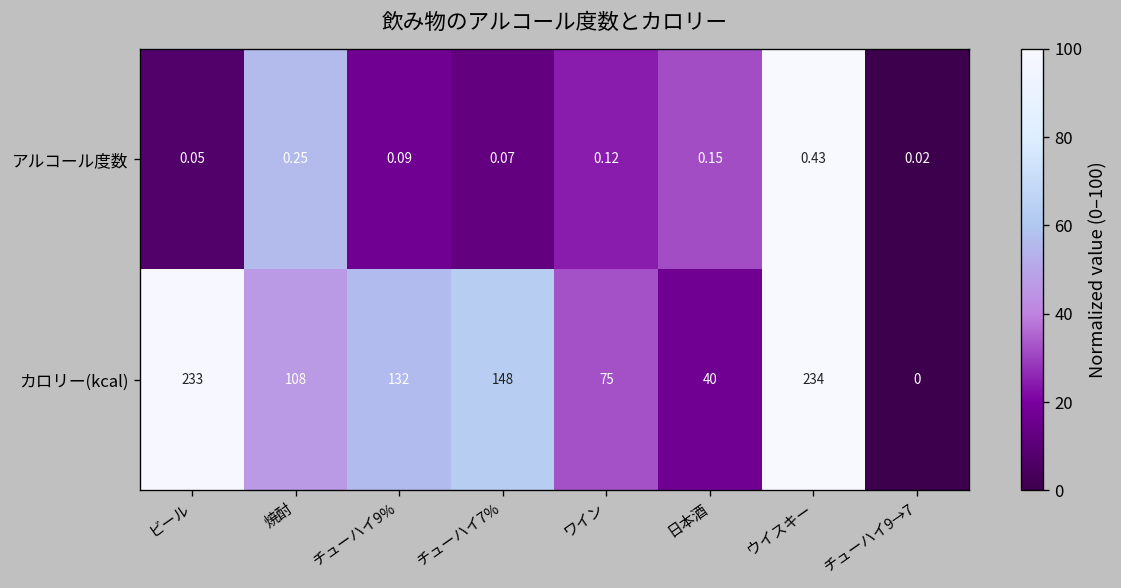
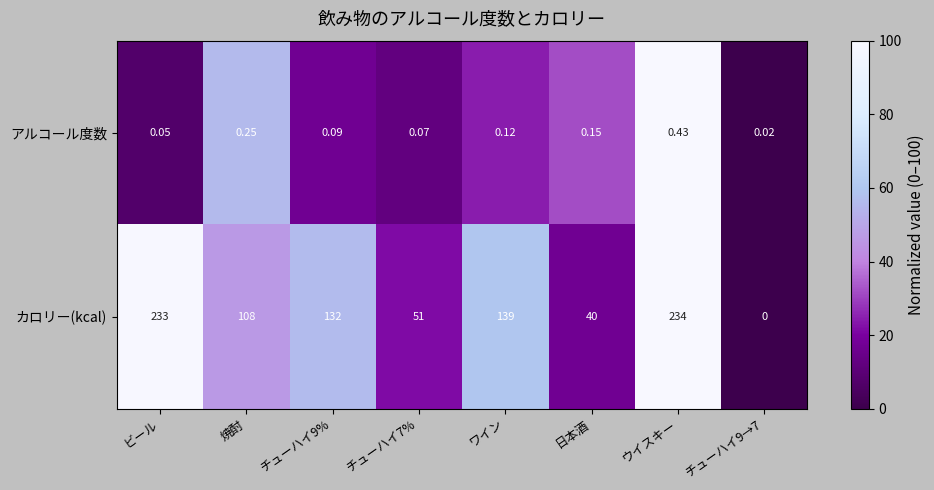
カロリー(kcal), チューハイ7%: 148 -> 51
カロリー(kcal), ワイン: 75 -> 139
